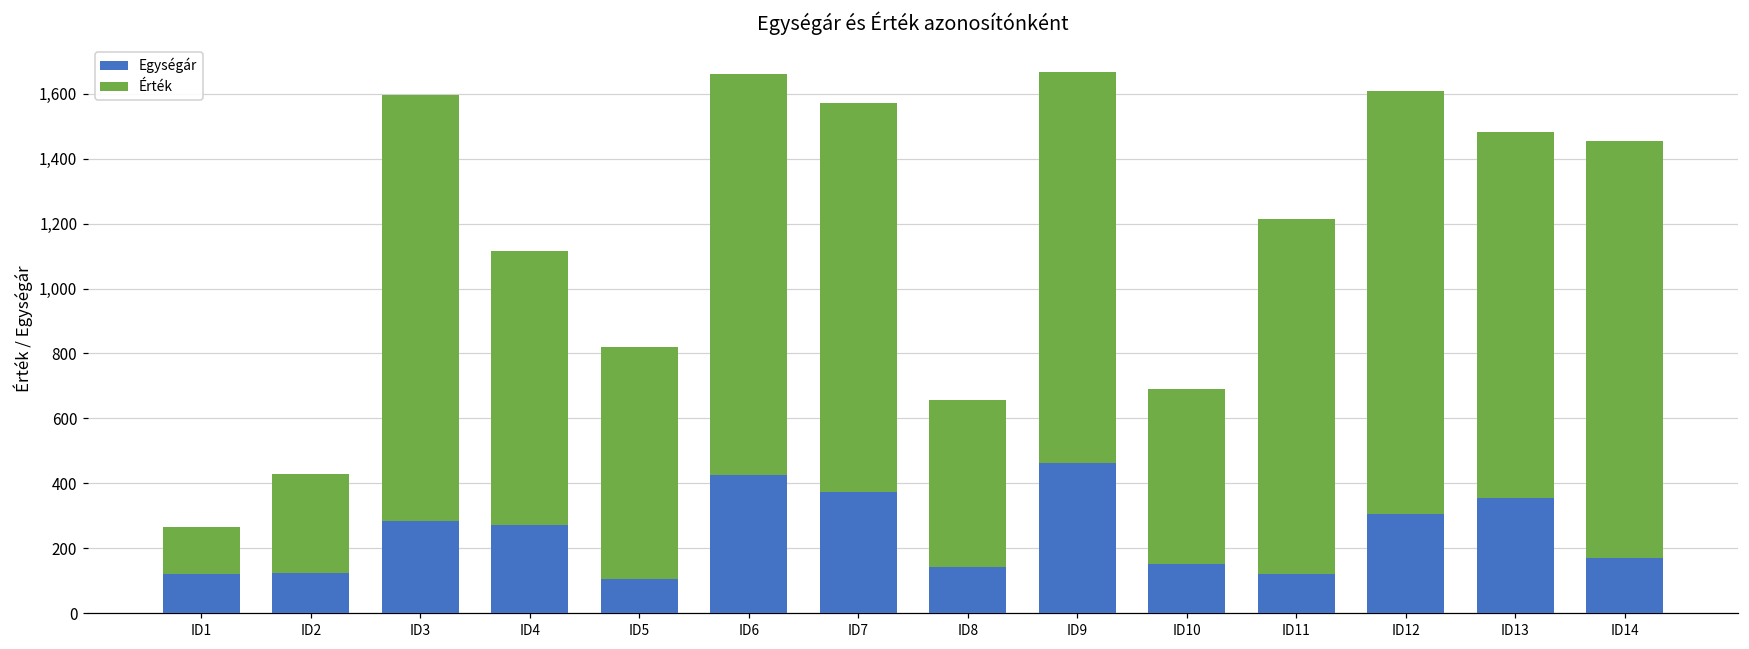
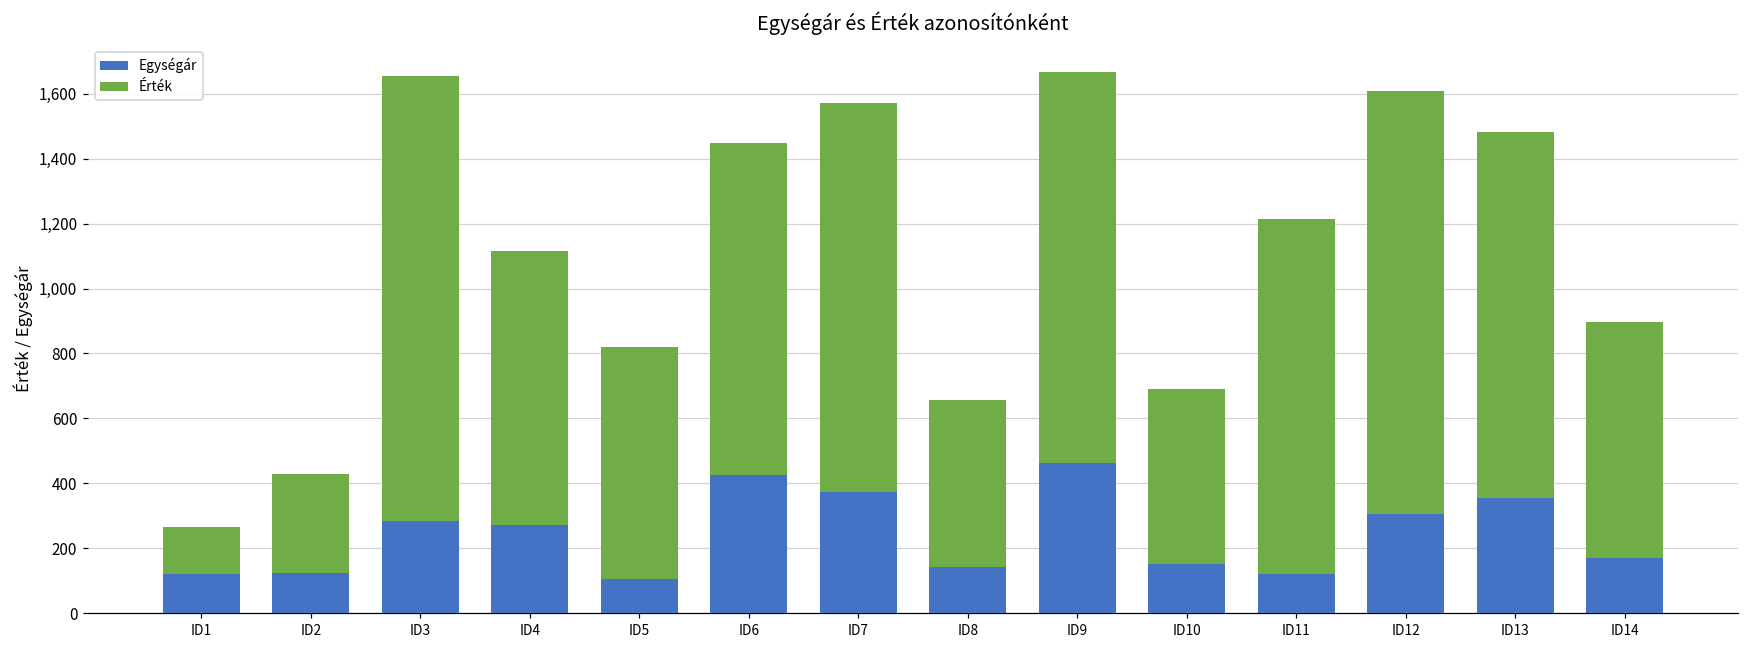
Érték, ID3: 1,310 -> 1,370
Érték, ID6: 1,240 -> 1,020
Érték, ID14: 1,290 -> 730
